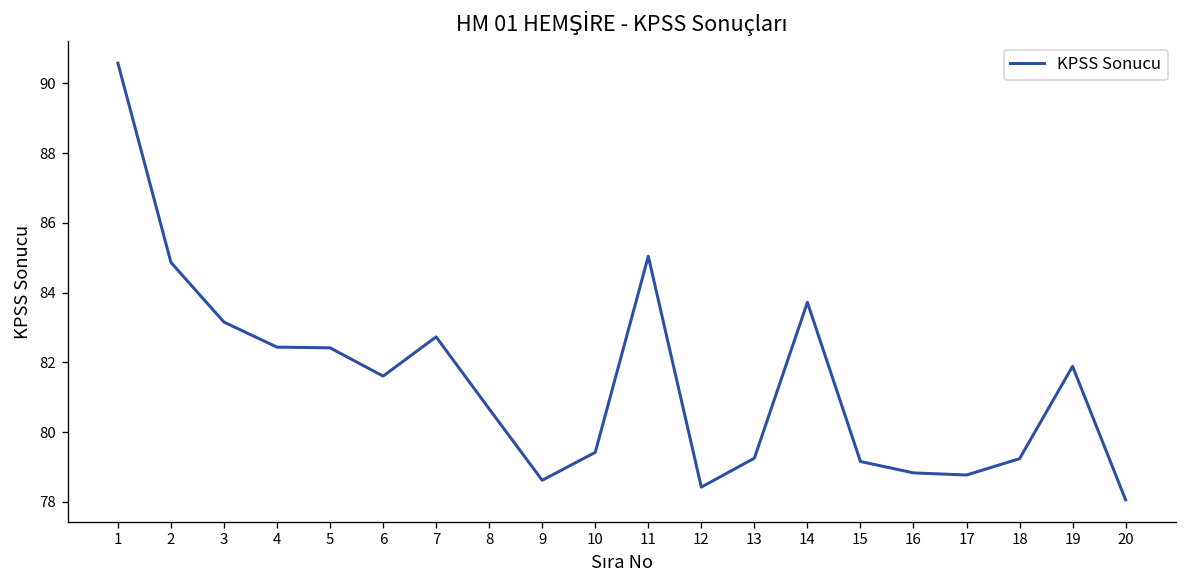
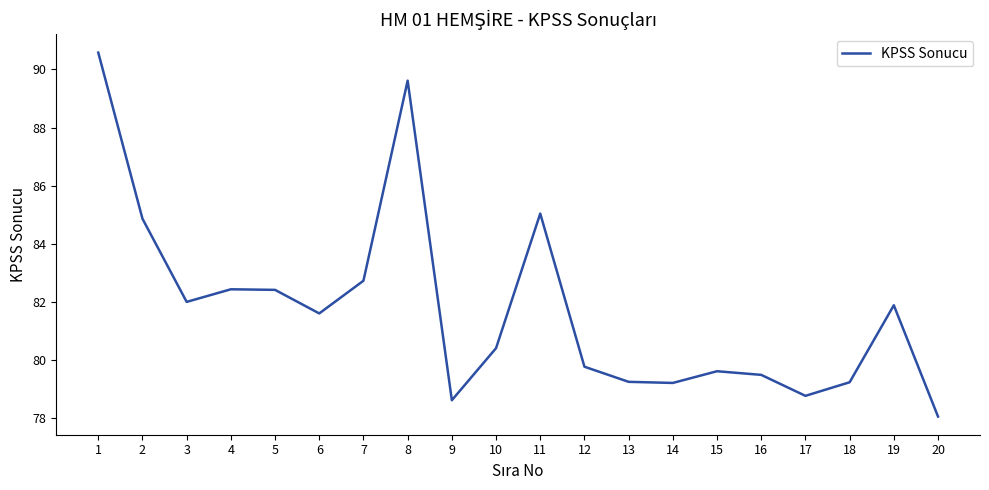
3: 83.2 -> 82.0
8: 80.7 -> 89.6
10: 79.4 -> 80.4
12: 78.4 -> 79.8
14: 83.7 -> 79.2
15: 79.2 -> 79.6
16: 78.8 -> 79.5
